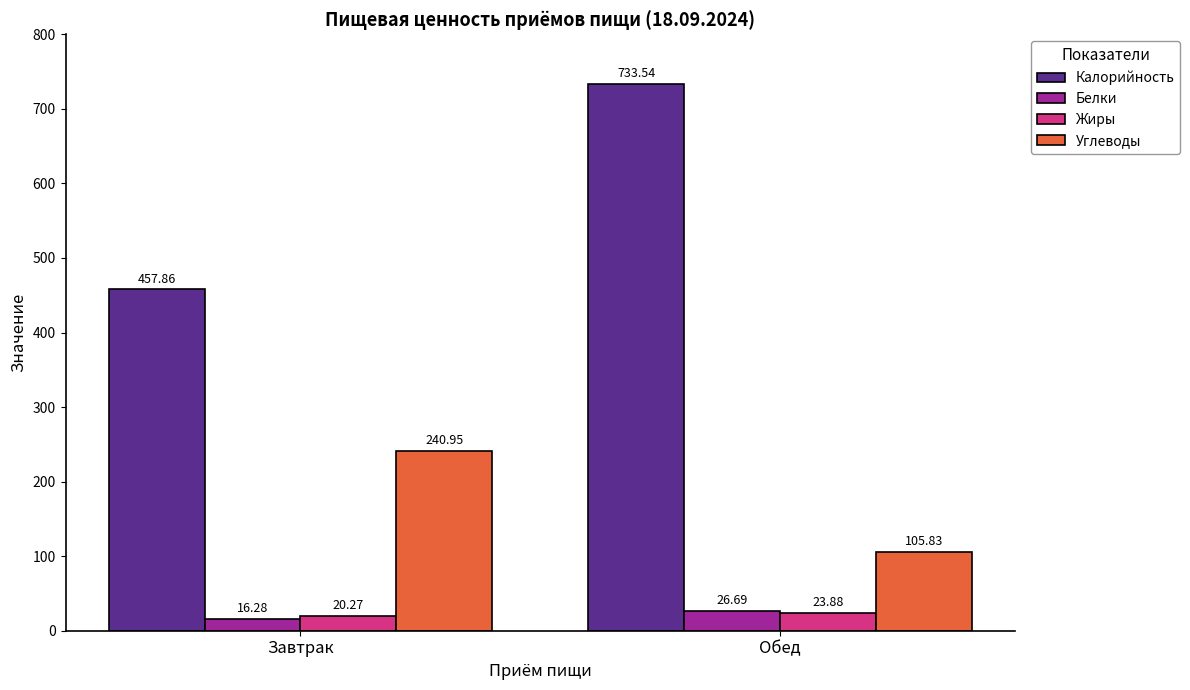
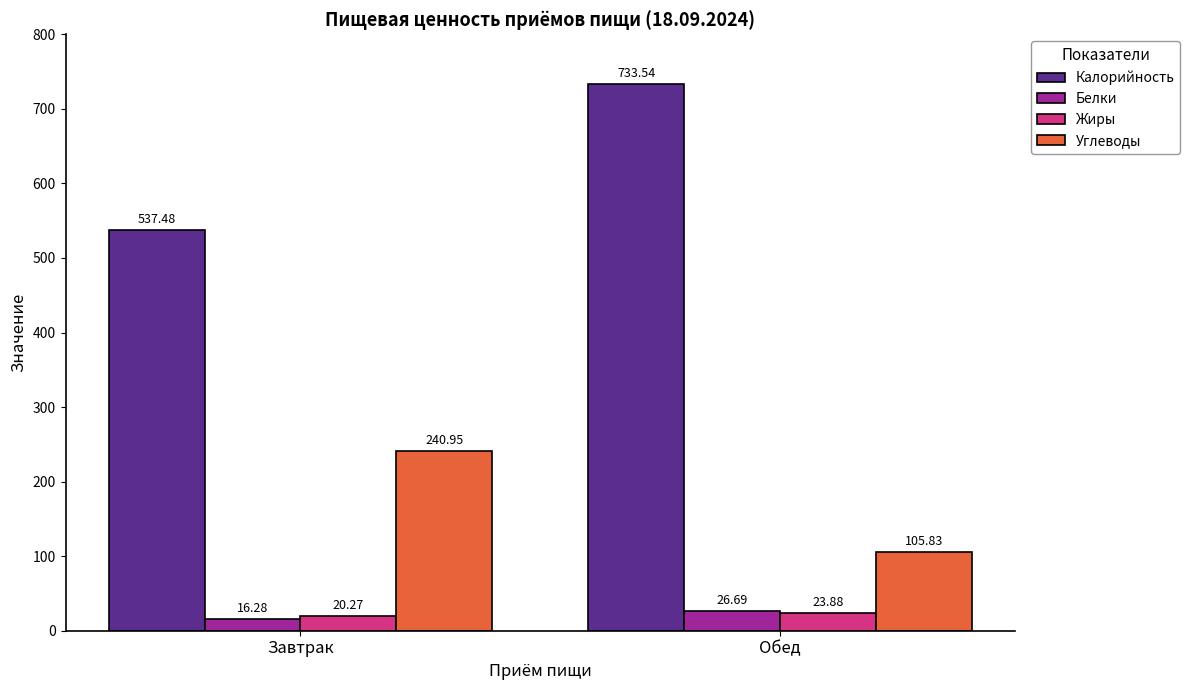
Калорийность, Завтрак: 457.86 -> 537.48
